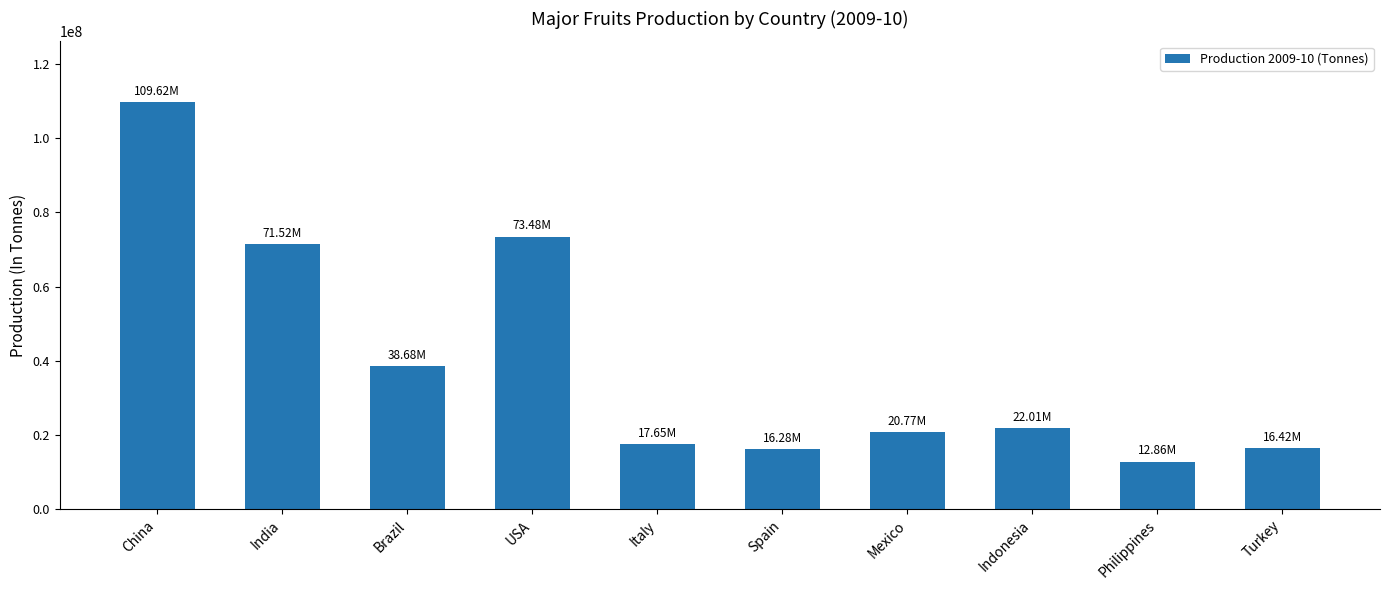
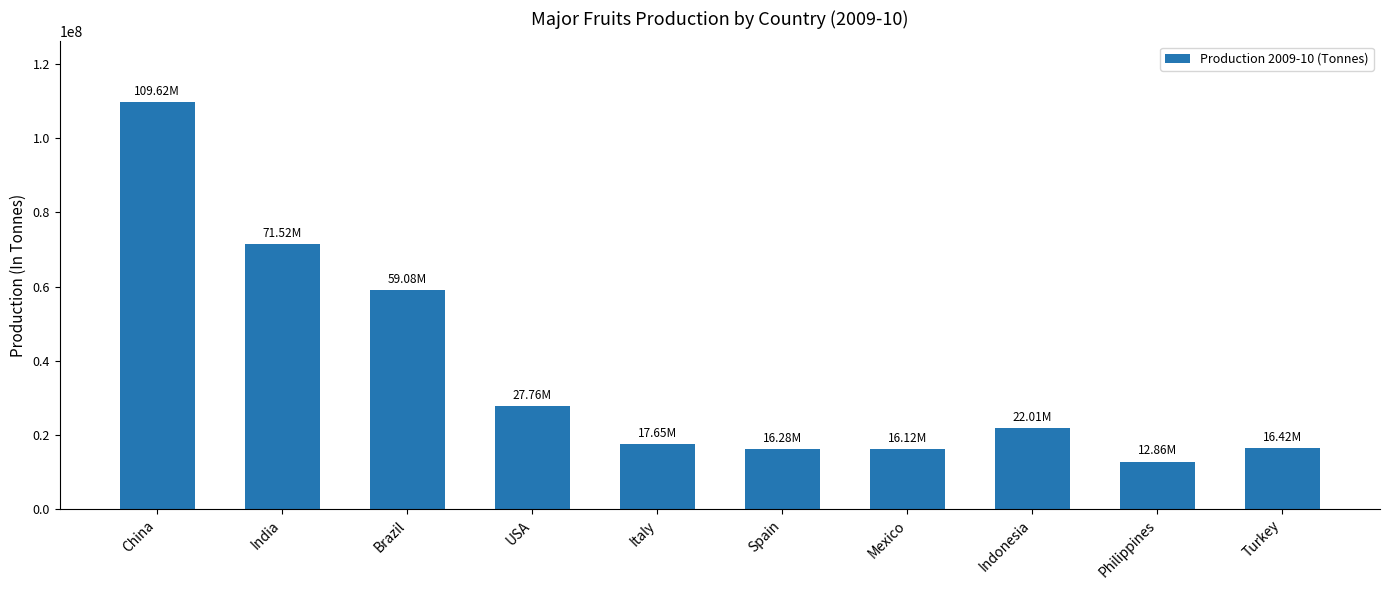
Brazil: 38.68M -> 59.08M
USA: 73.48M -> 27.76M
Mexico: 20.77M -> 16.12M
